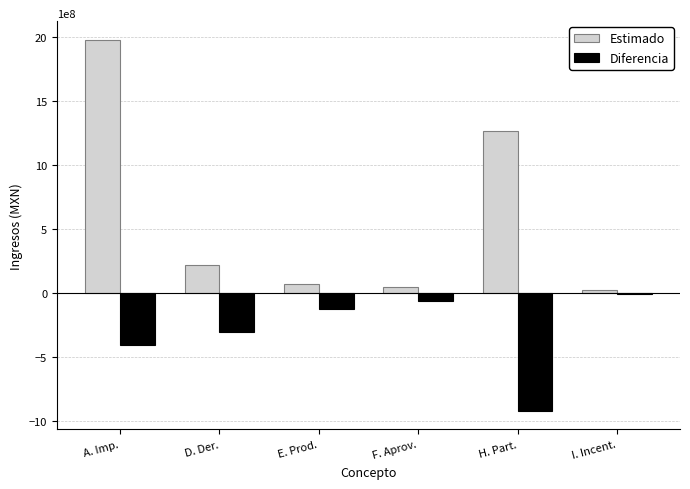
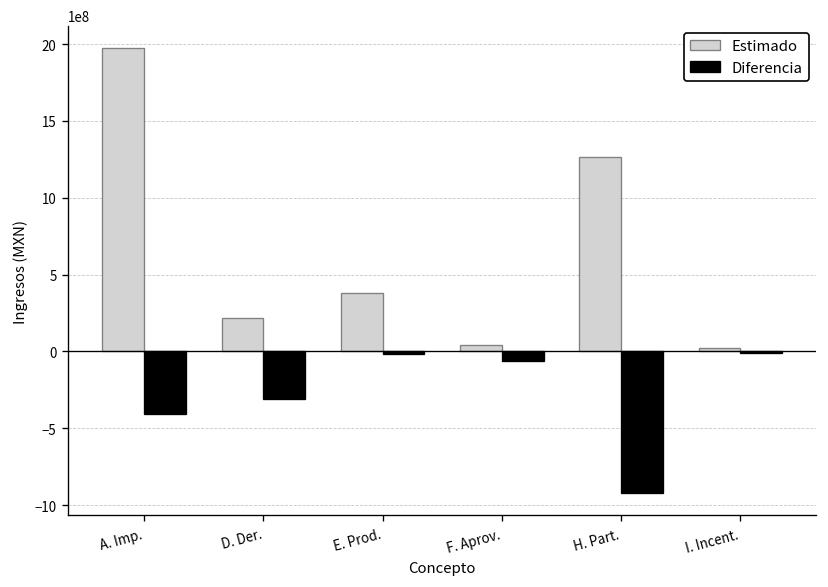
Estimado, E. Prod.: 70000000 -> 380000000
Diferencia, E. Prod.: -130000000 -> -20000000
